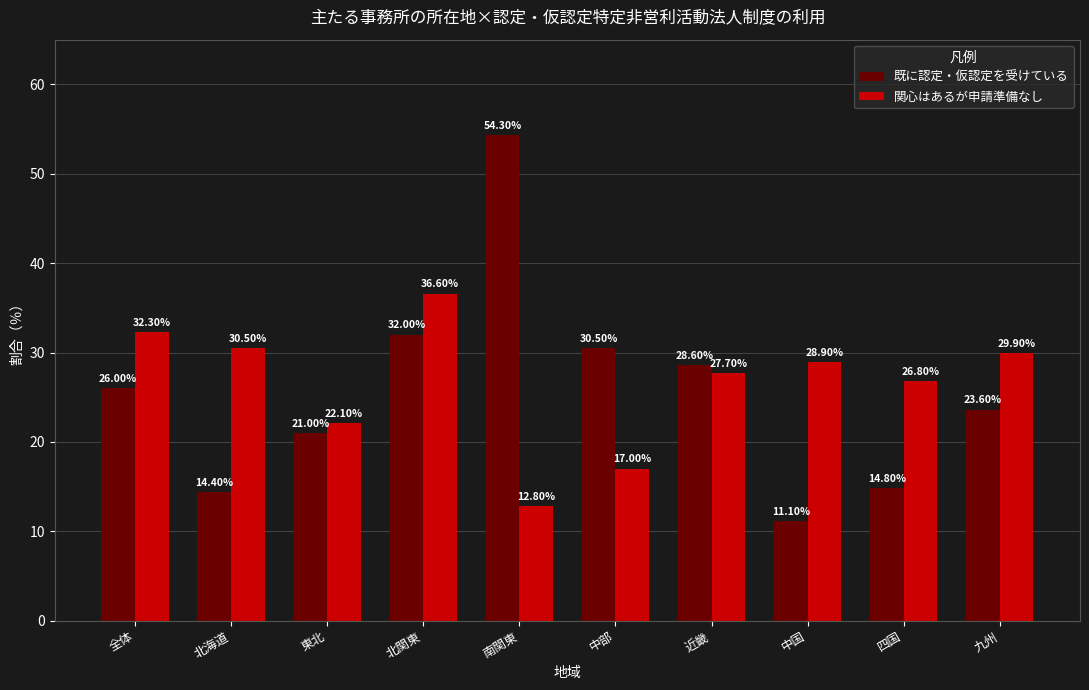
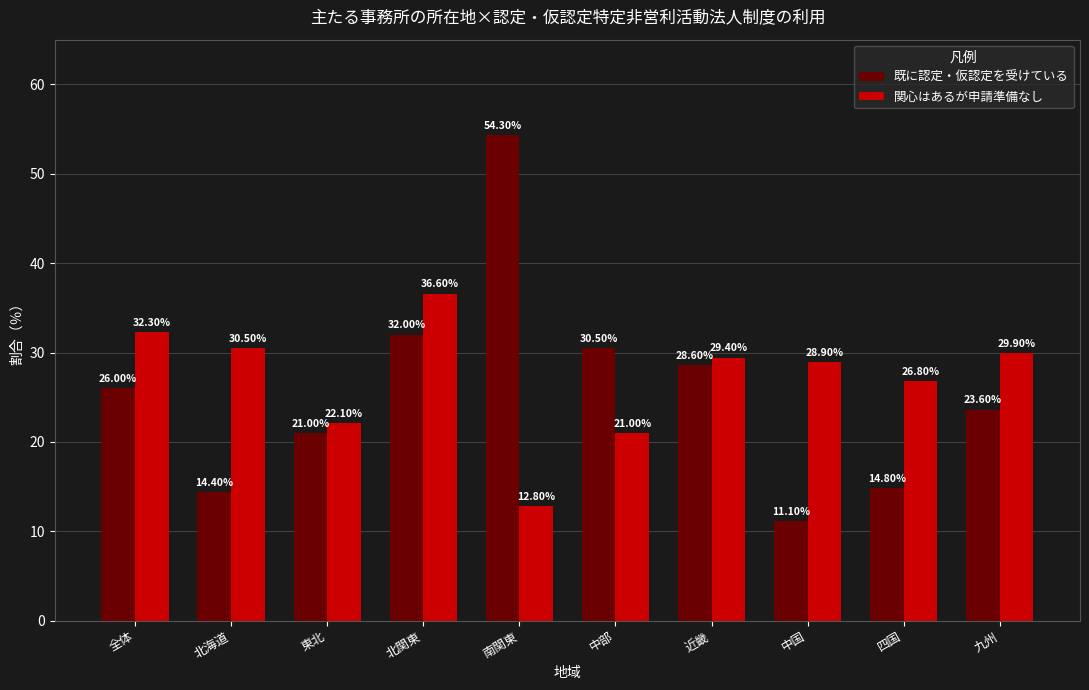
関心はあるが申請準備なし, 中部: 17.00% -> 21.00%
関心はあるが申請準備なし, 近畿: 27.70% -> 29.40%
